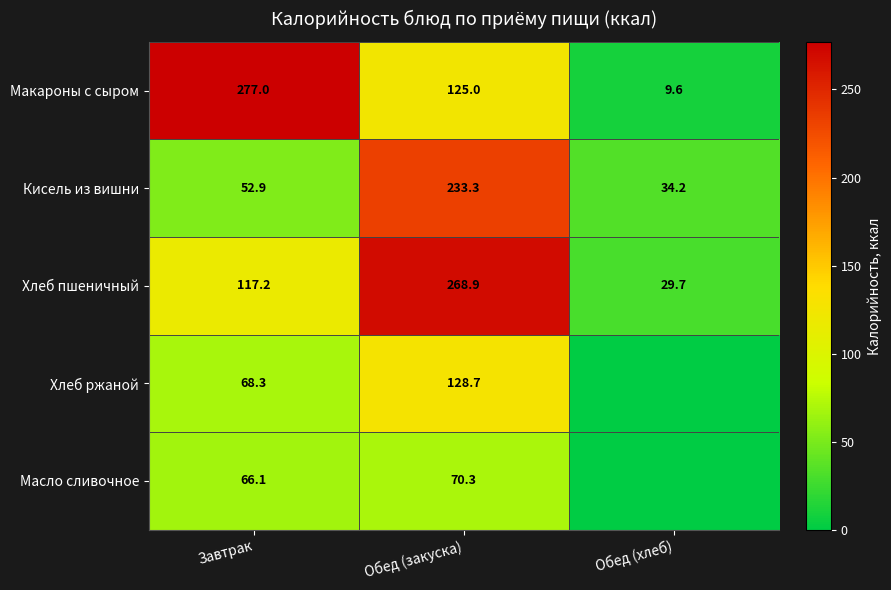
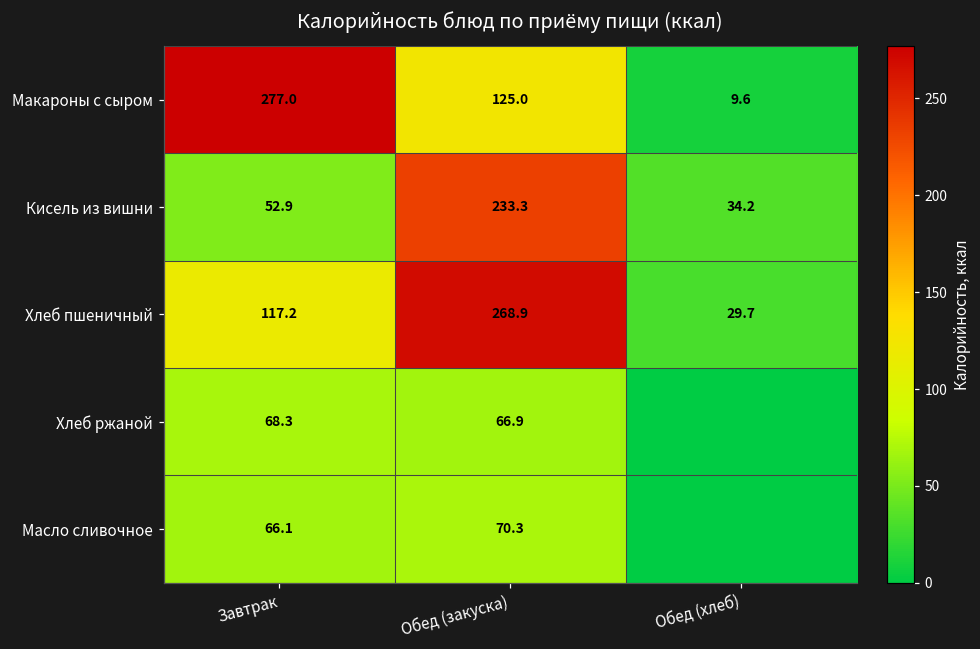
Хлеб ржаной, Обед (закуска): 128.7 -> 66.9
